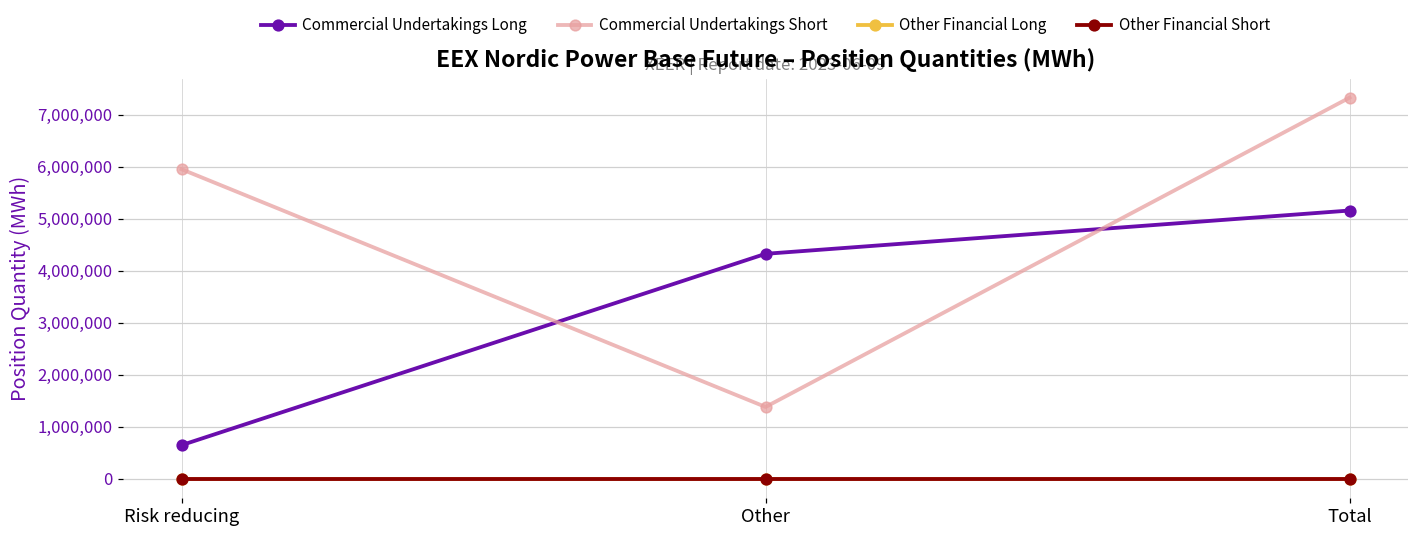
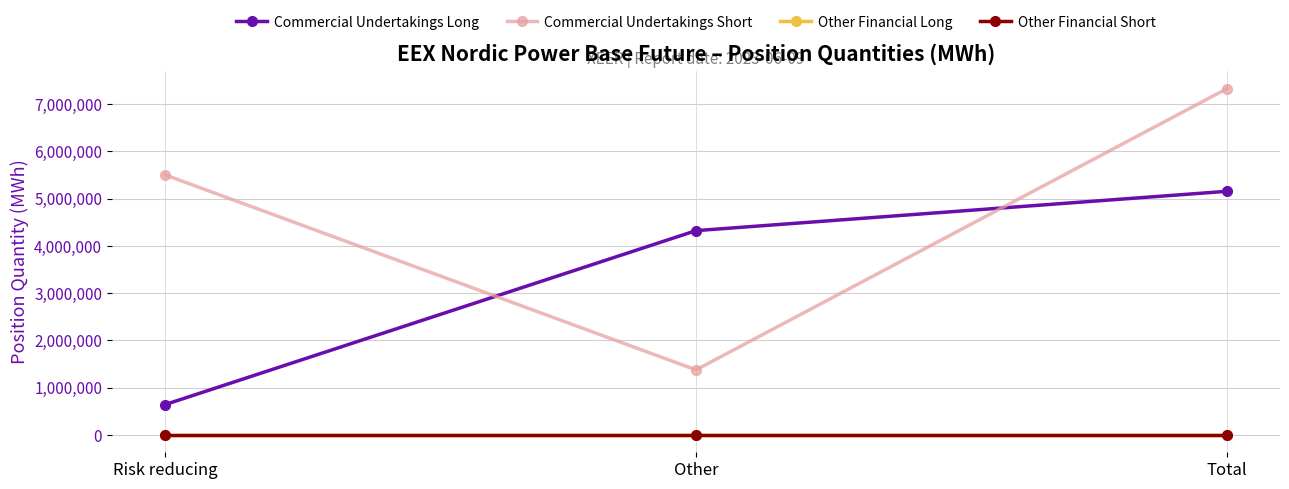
Commercial Undertakings Short, Risk reducing: 5,900,000 -> 5,500,000
